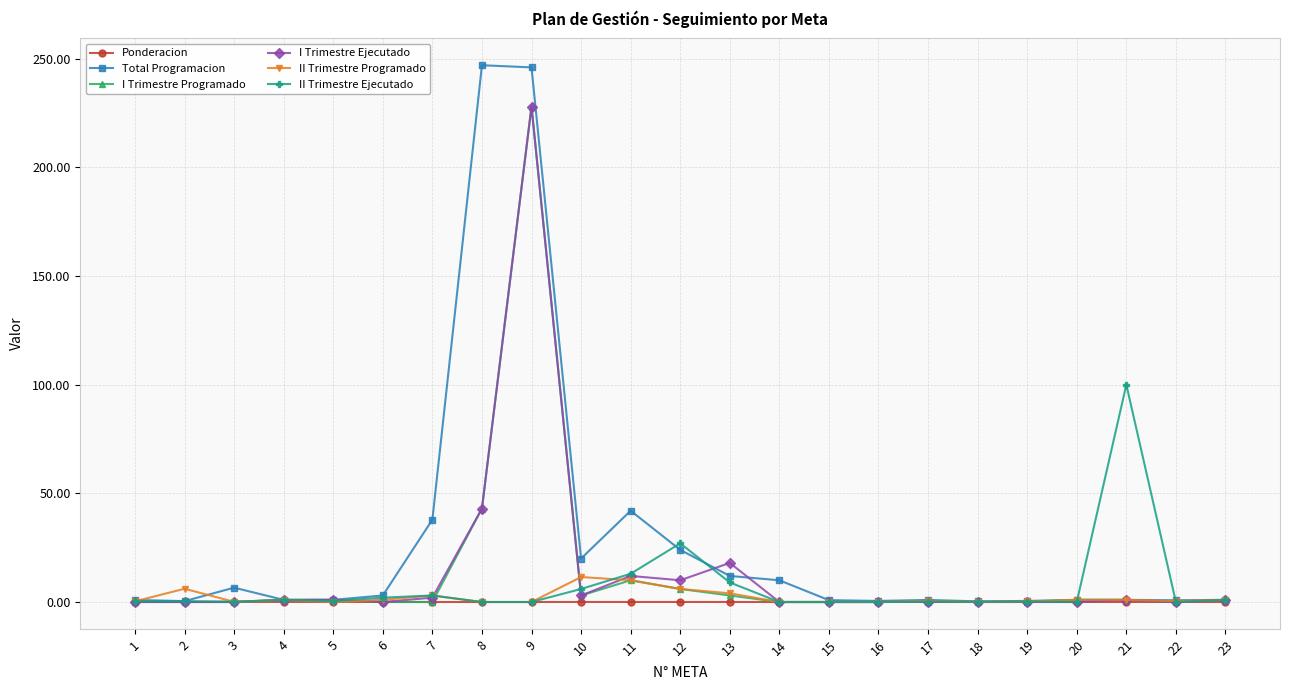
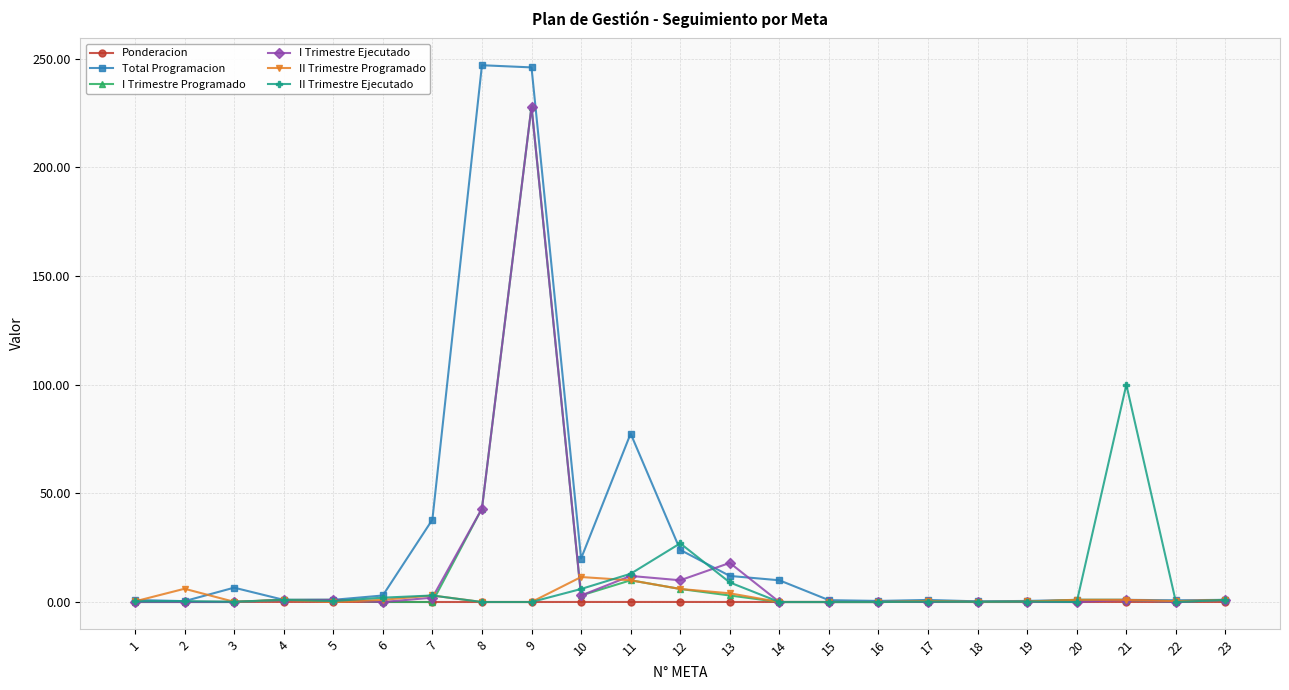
Total Programacion, 11: 42 -> 78
